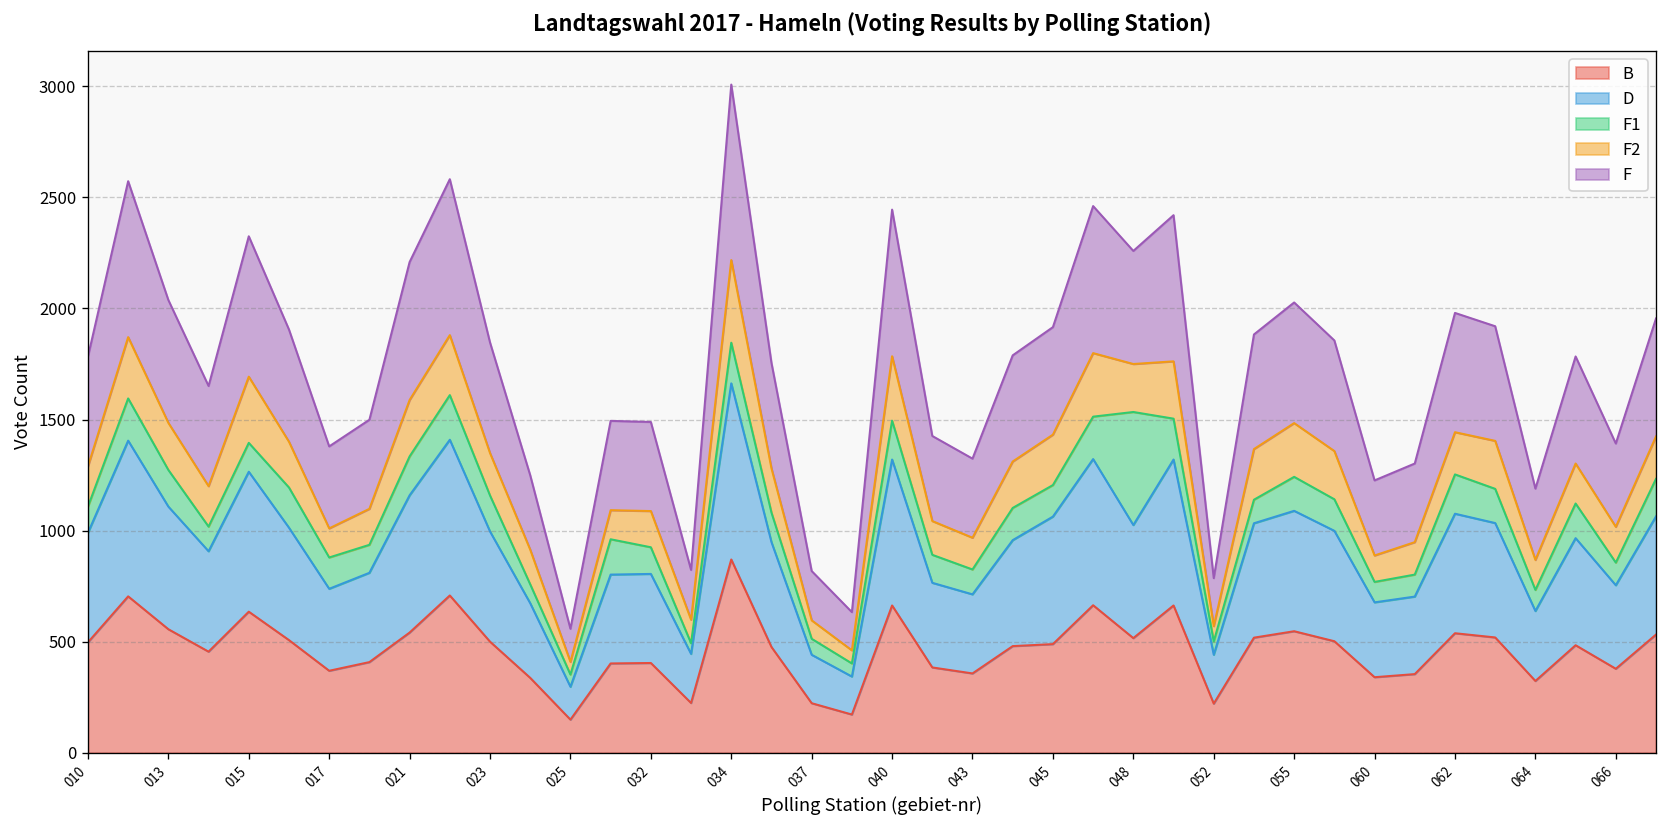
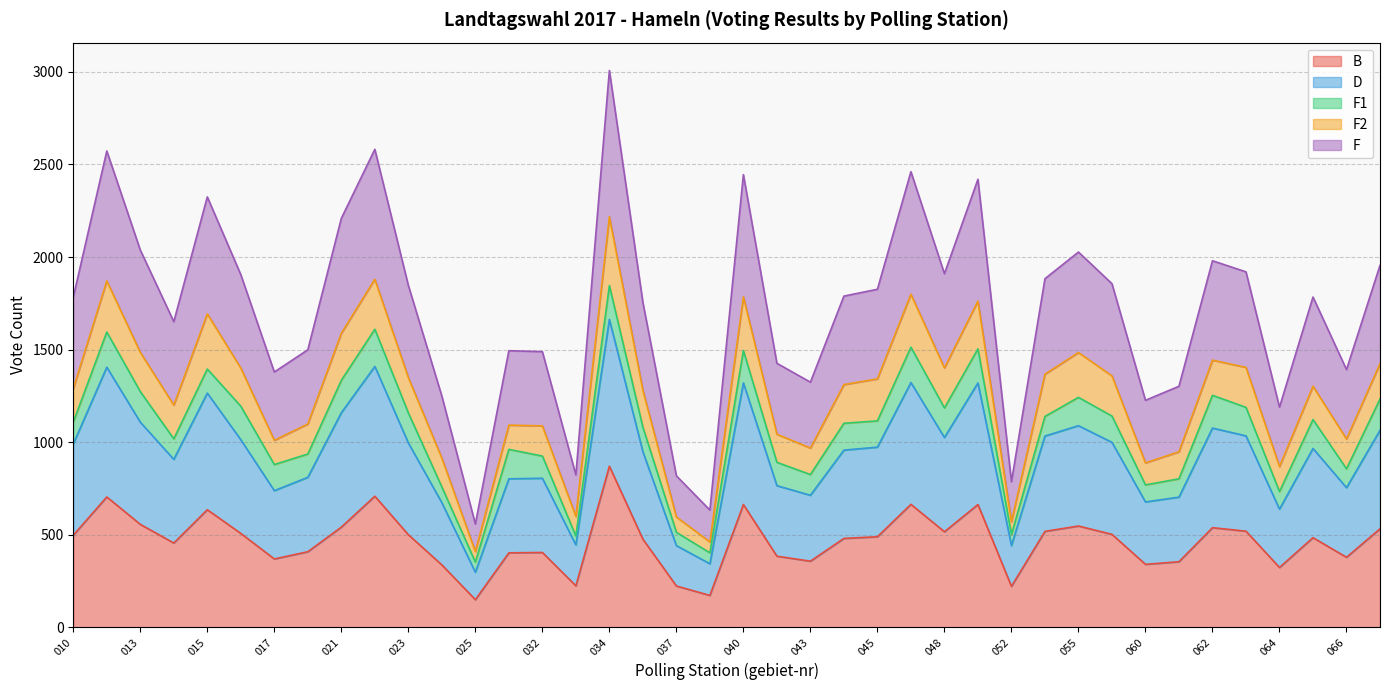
D, 045: 570 -> 480
F1, 048: 510 -> 160
